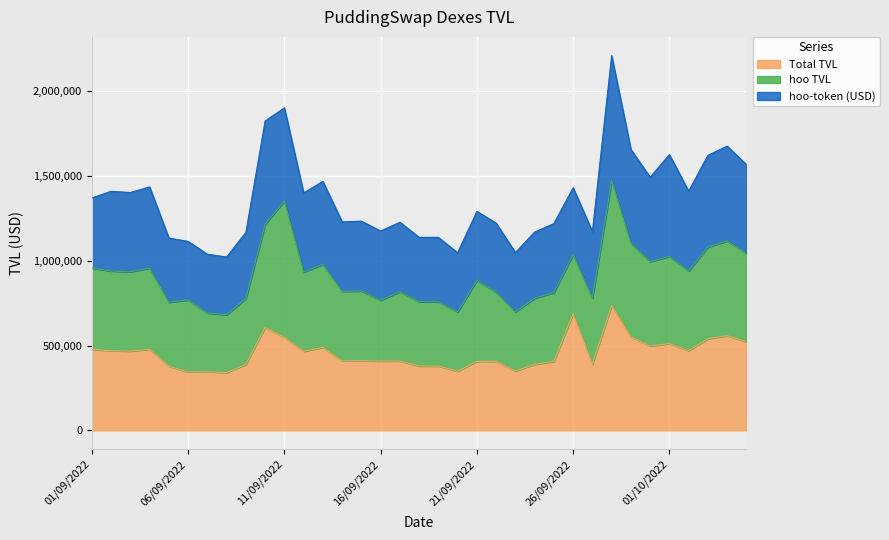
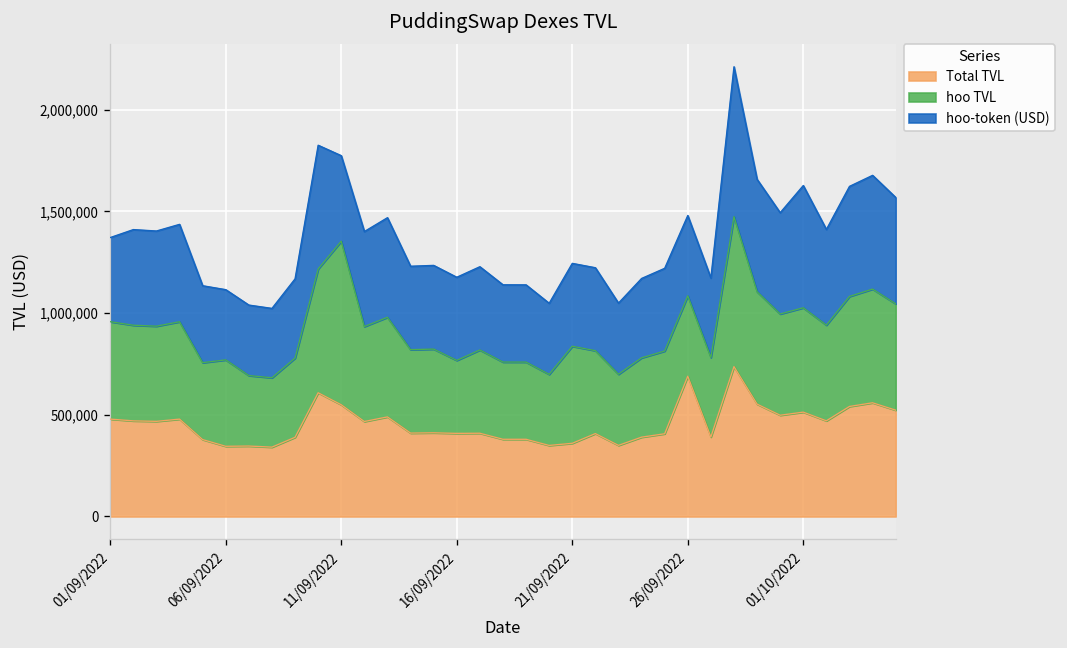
hoo-token (USD), 11/09/2022: 550,000 -> 420,000
Total TVL, 21/09/2022: 410,000 -> 360,000
hoo TVL, 26/09/2022: 350,000 -> 400,000
